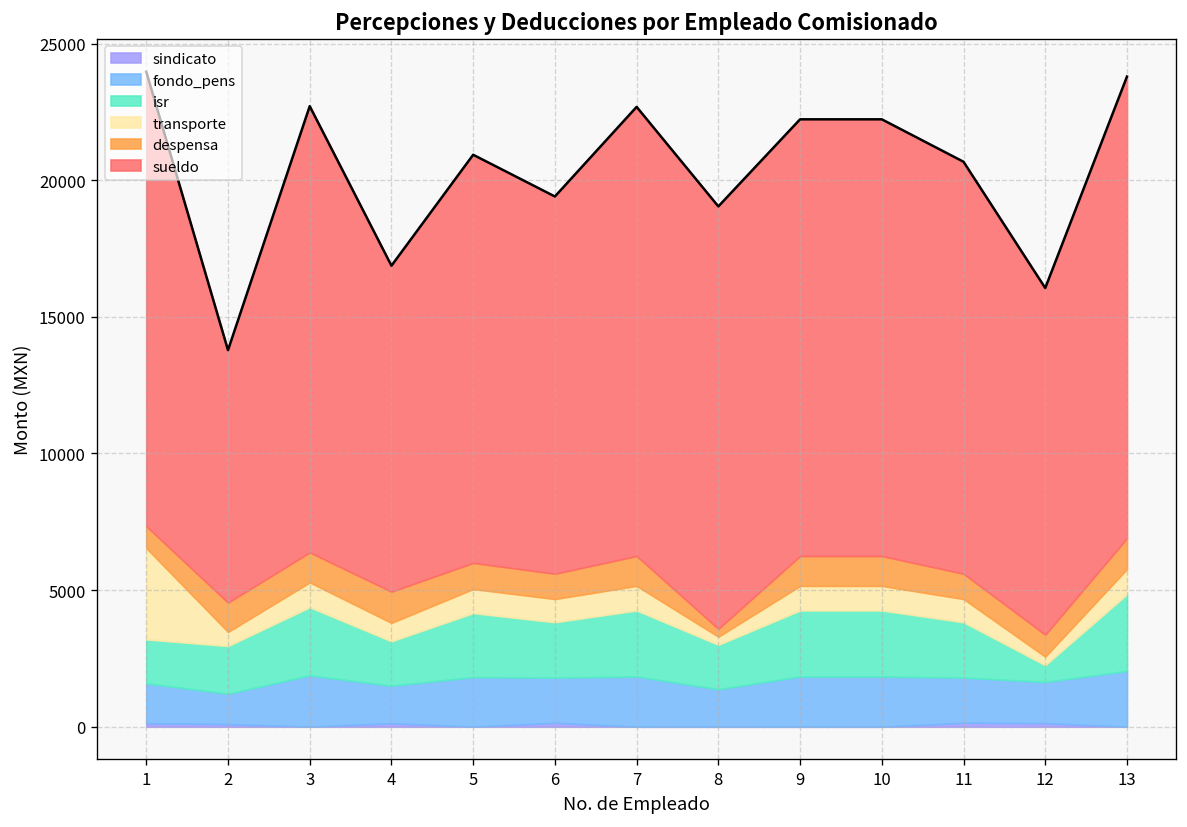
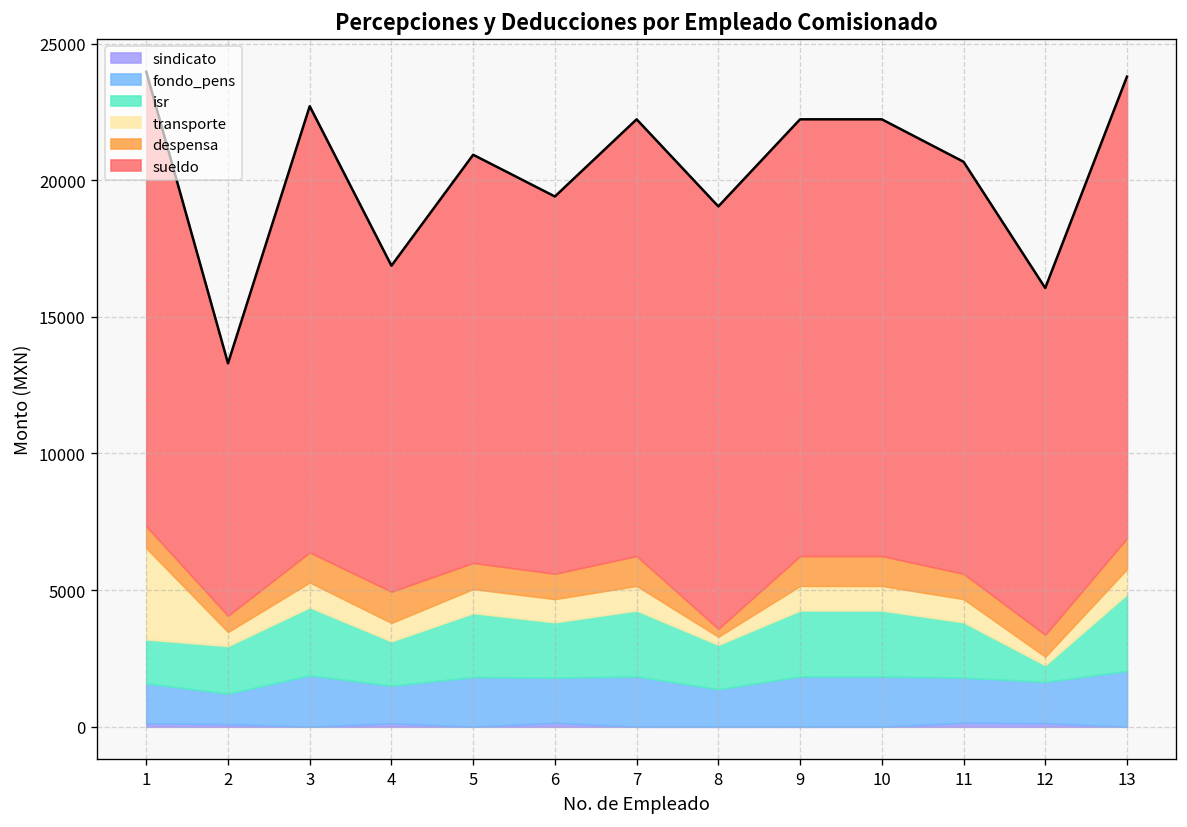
despensa, 2: 1100 -> 600
sueldo, 7: 16400 -> 16000
